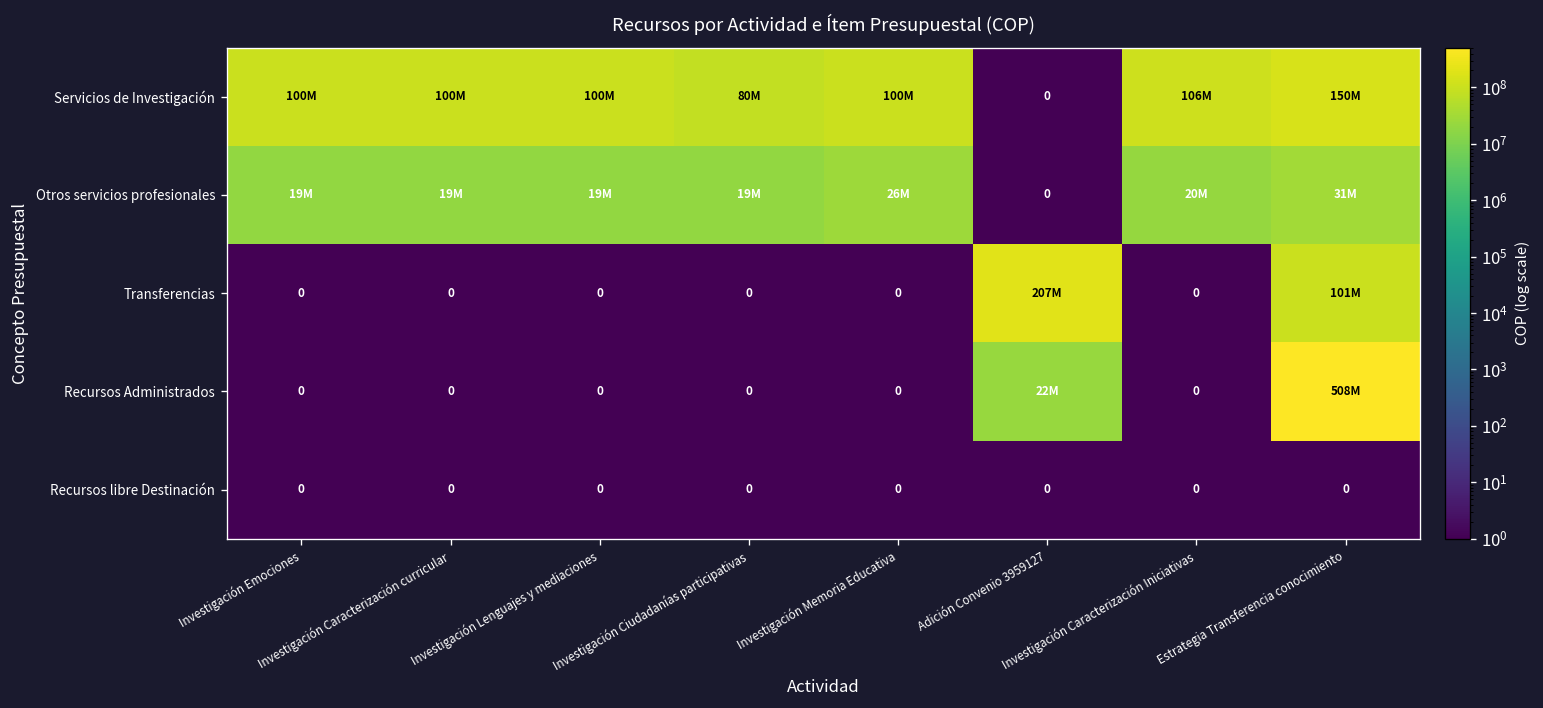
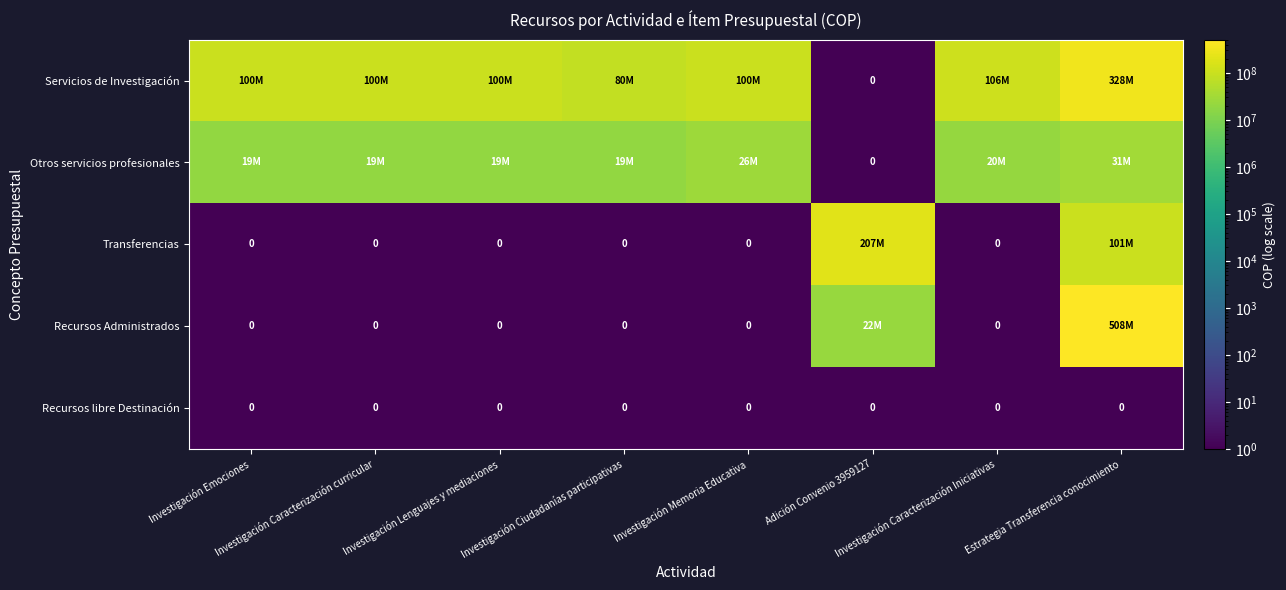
Servicios de Investigación, Estrategia Transferencia conocimiento: 150M -> 328M
